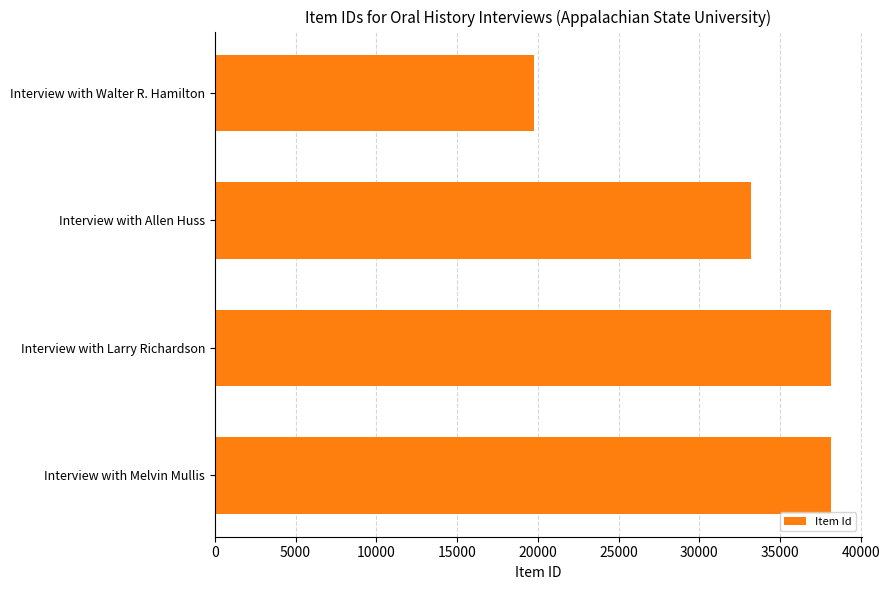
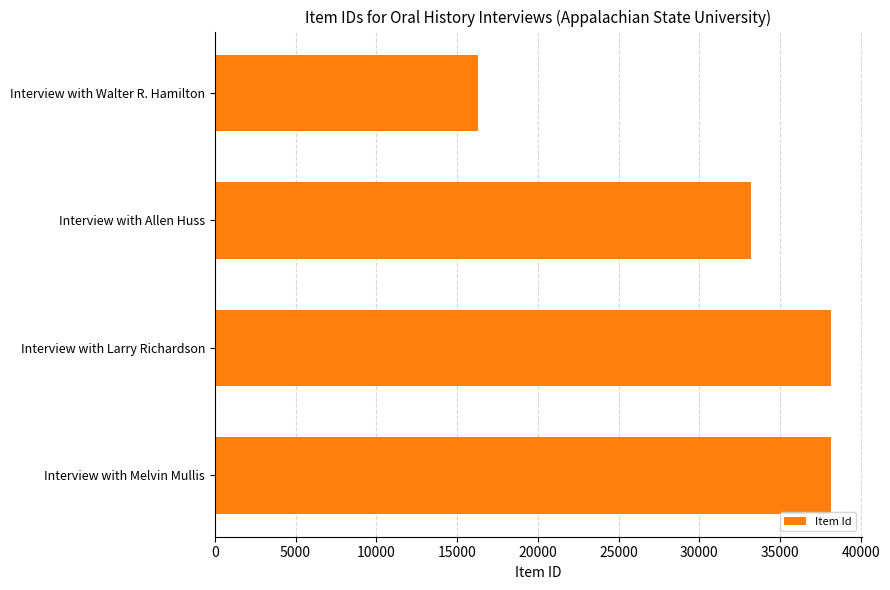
Interview with Walter R. Hamilton: 19800 -> 16300
